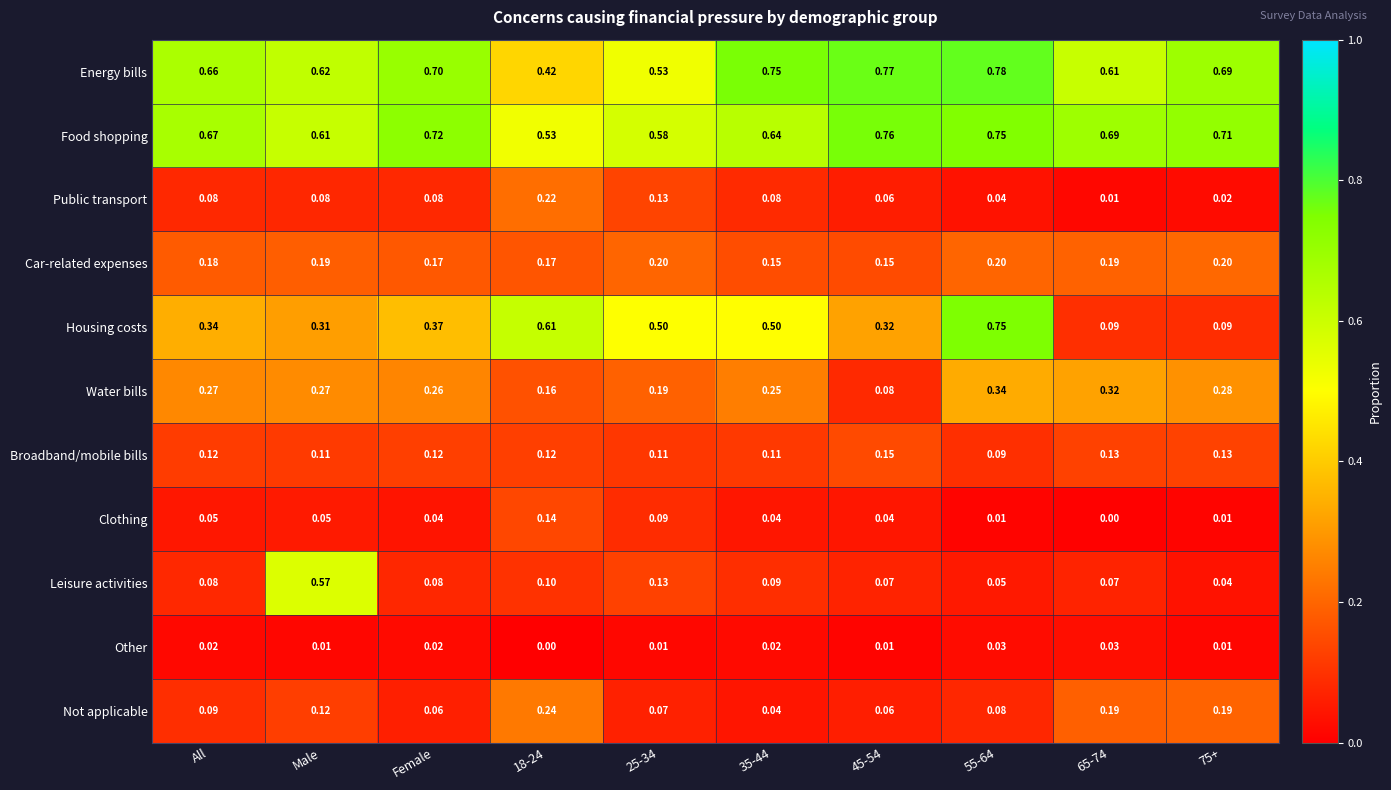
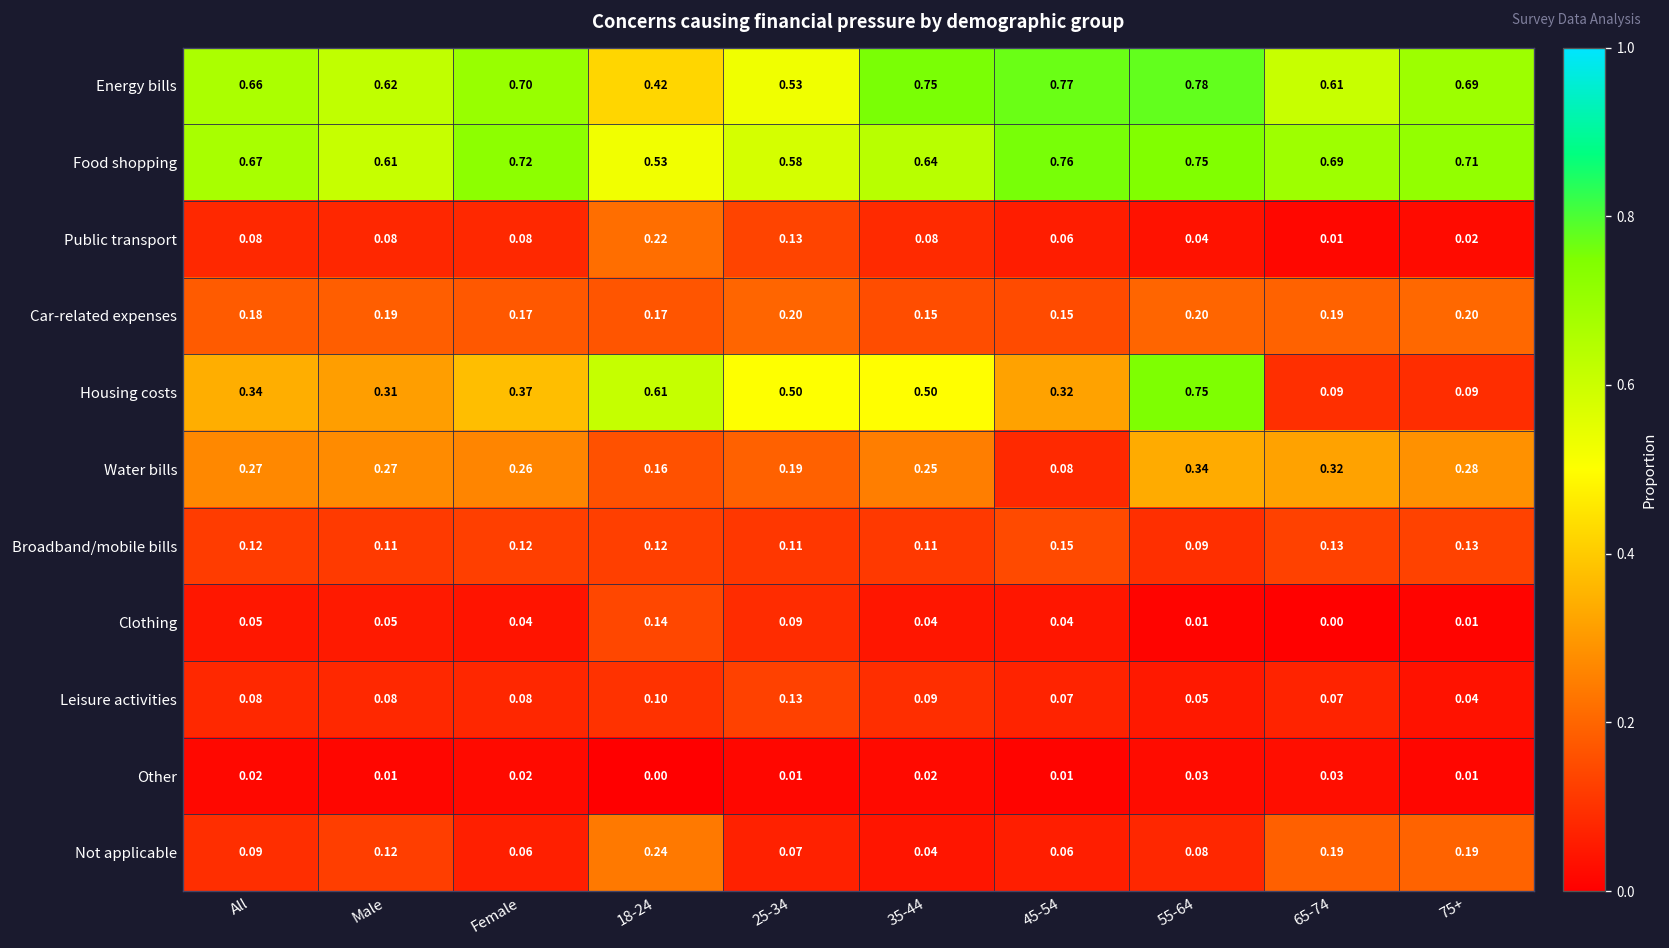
Leisure activities, Male: 0.57 -> 0.08
